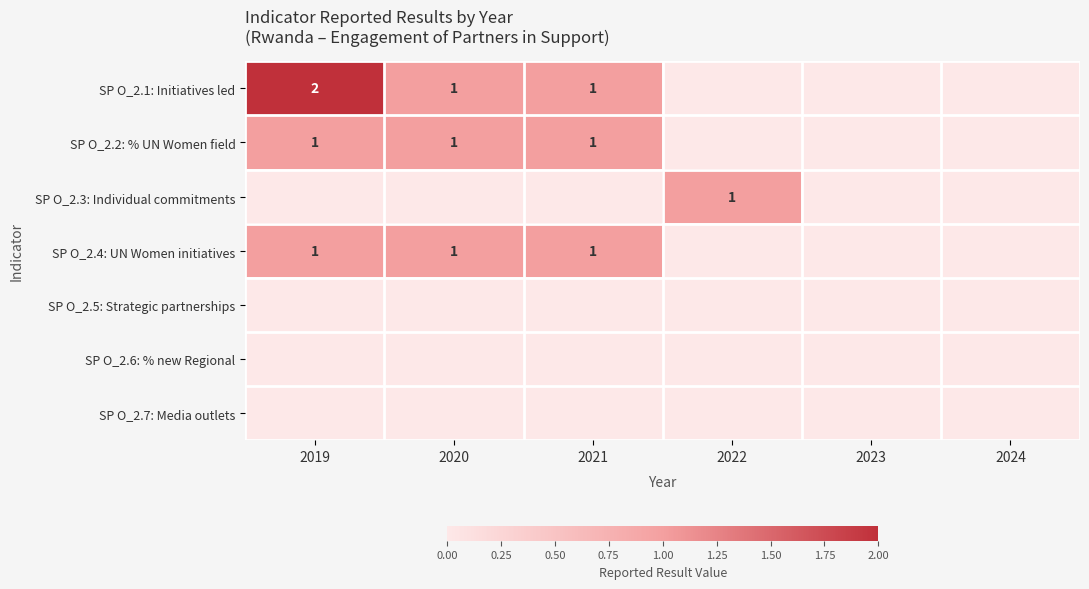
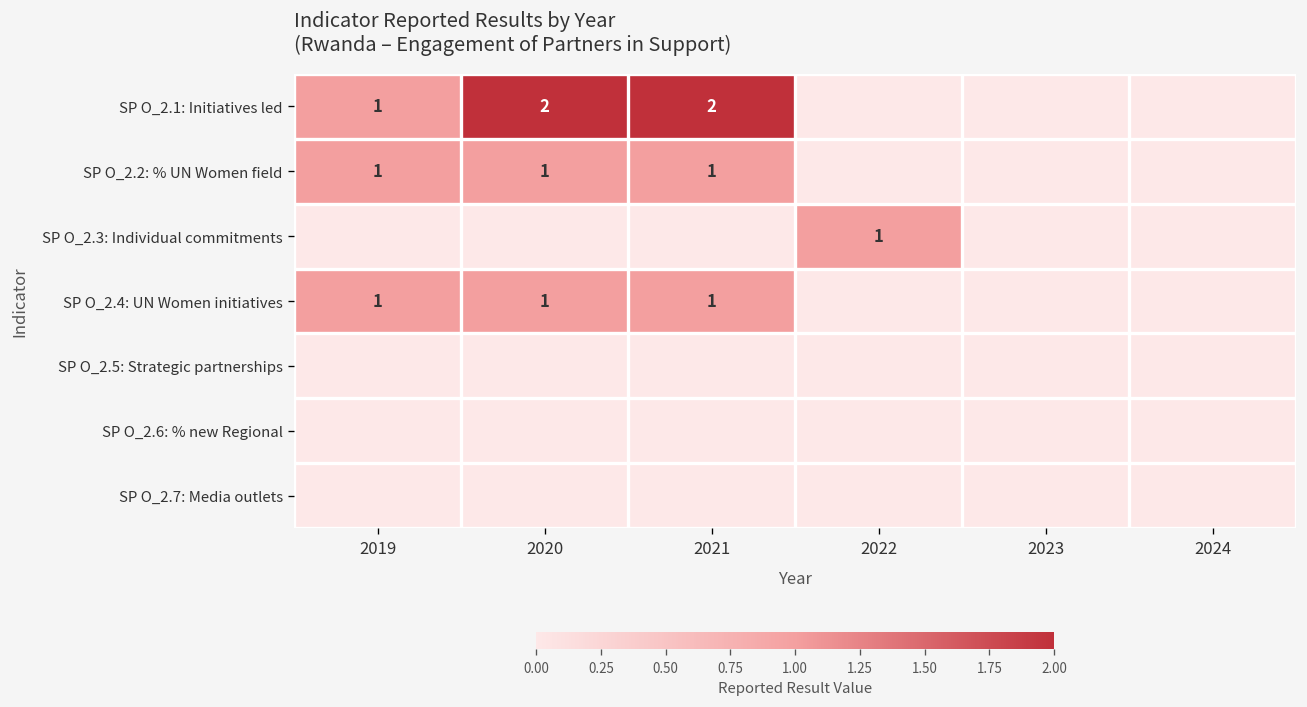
SP O_2.1: Initiatives led, 2019: 2 -> 1
SP O_2.1: Initiatives led, 2020: 1 -> 2
SP O_2.1: Initiatives led, 2021: 1 -> 2
